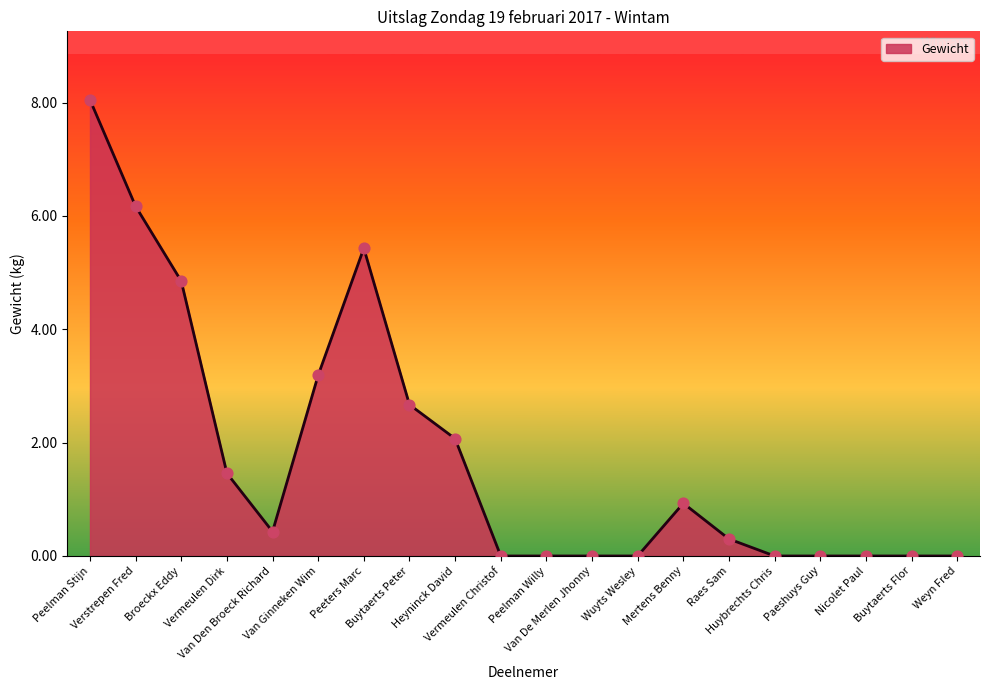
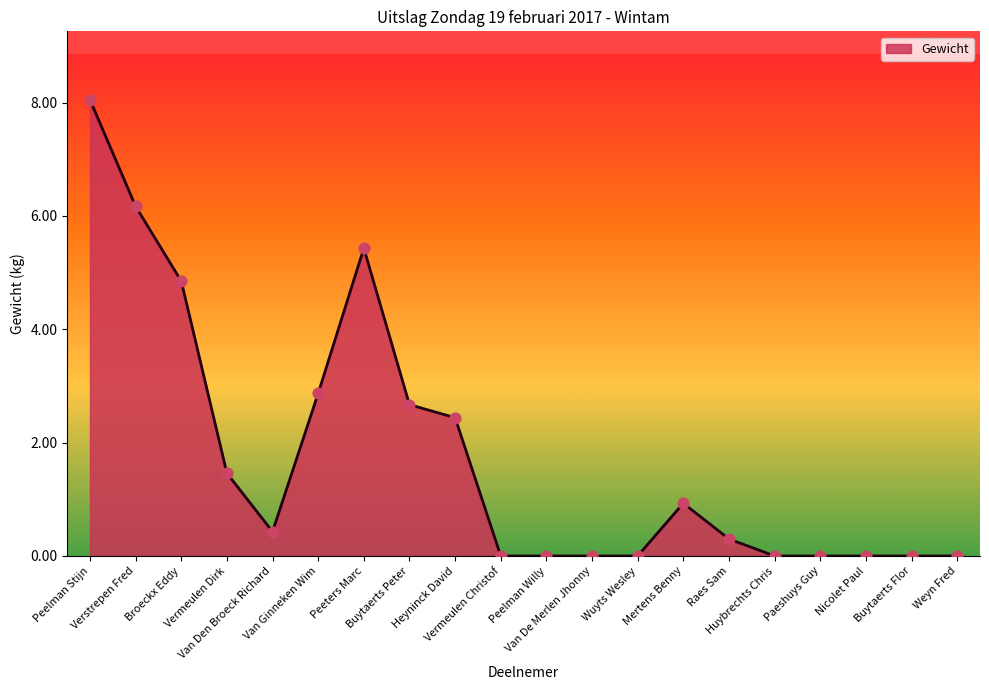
Van Ginneken Wim: 3.2 -> 2.9
Heyninck David: 2.1 -> 2.4
